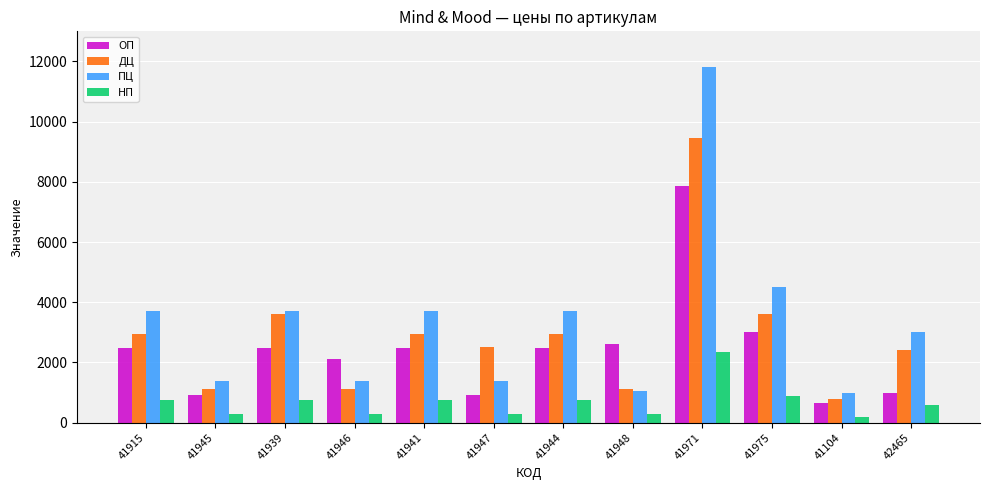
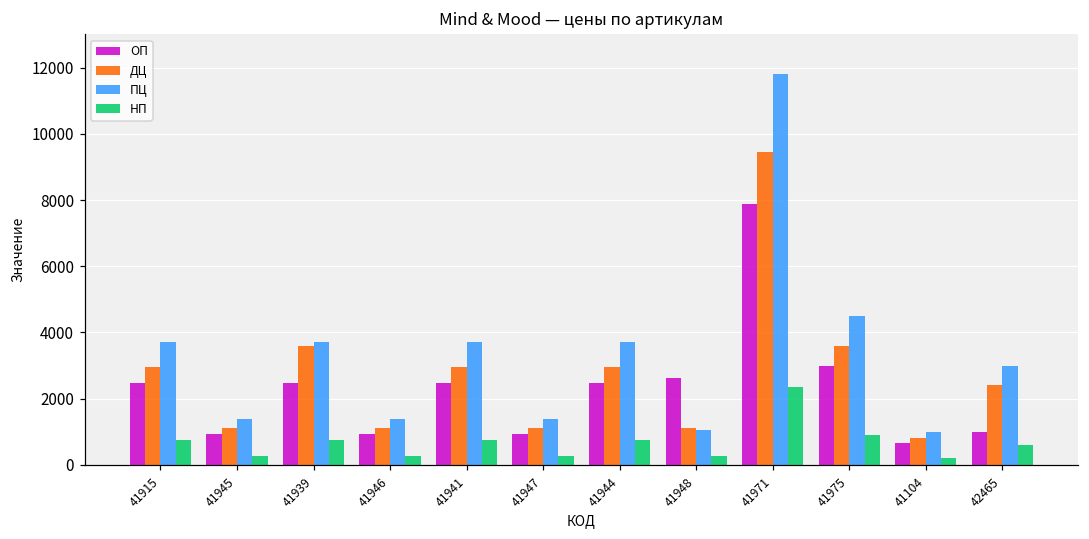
ОП, 41946: 2100 -> 900
ДЦ, 41947: 2500 -> 1100
